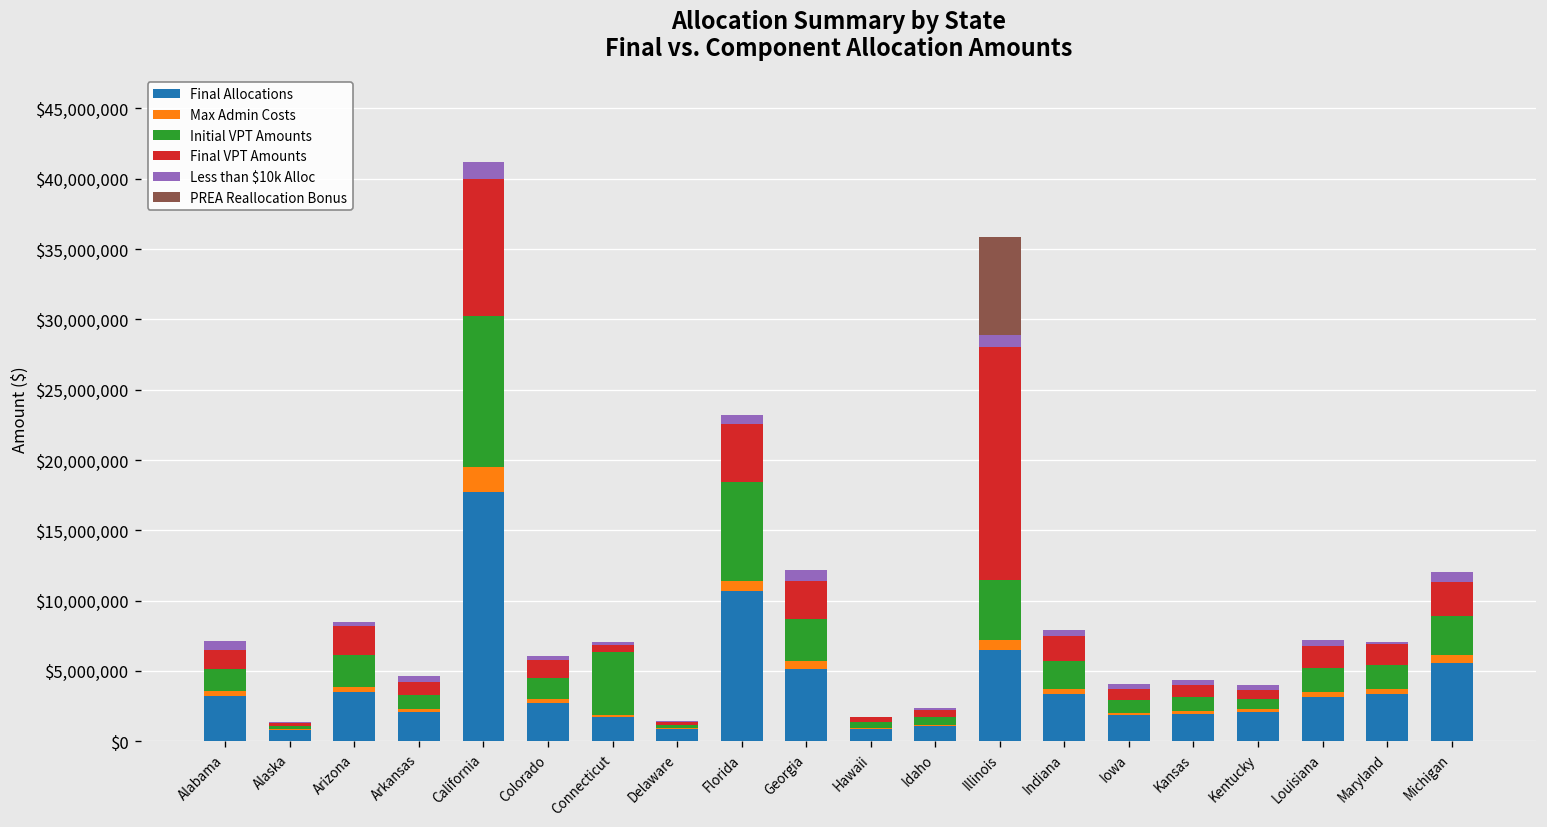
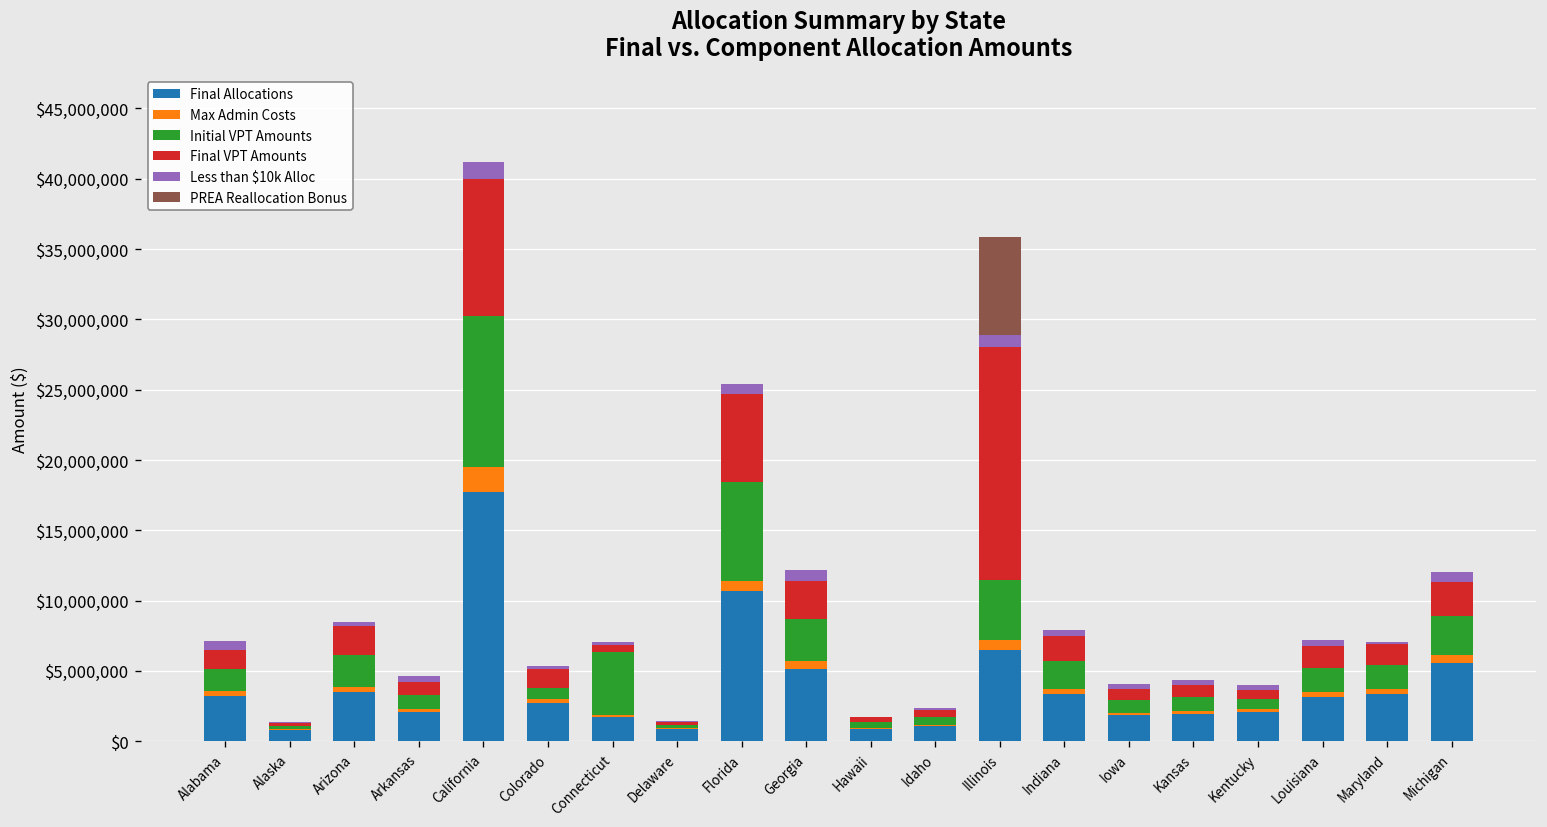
Initial VPT Amounts, Colorado: $1,500,000 -> $800,000
Final VPT Amounts, Florida: $4,100,000 -> $6,300,000
